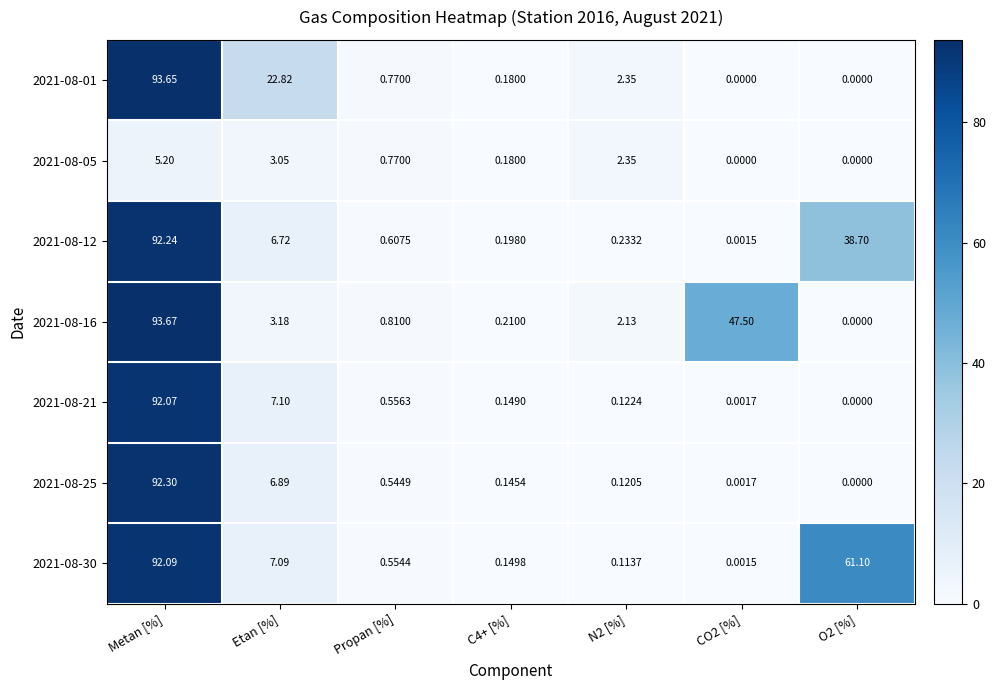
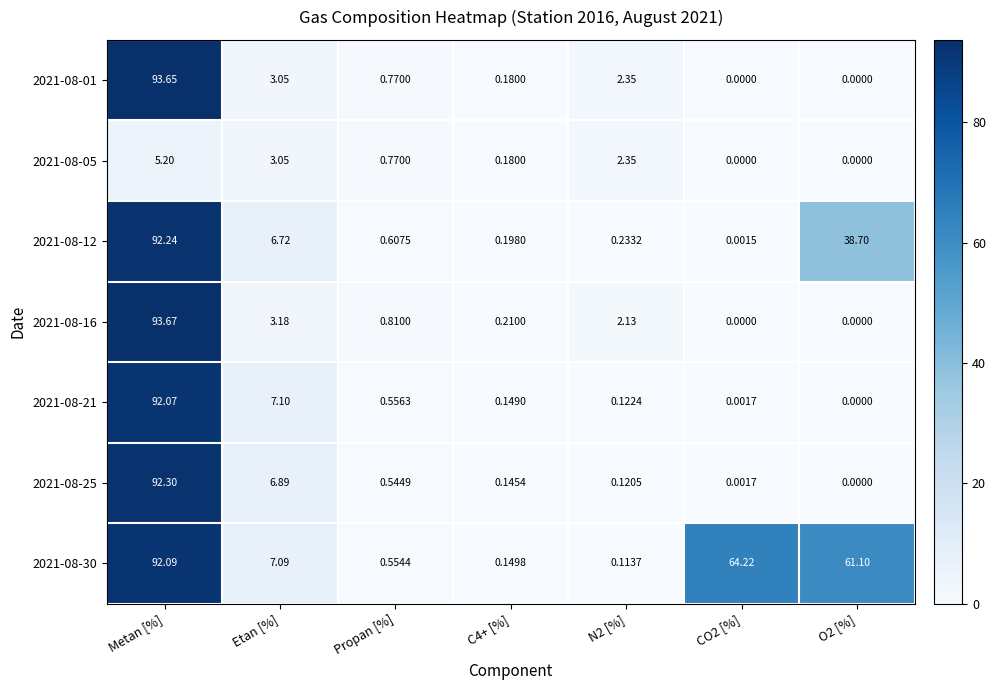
2021-08-01, Etan [%]: 22.82 -> 3.05
2021-08-16, CO2 [%]: 47.50 -> 0.0000
2021-08-30, CO2 [%]: 0.0015 -> 64.22
